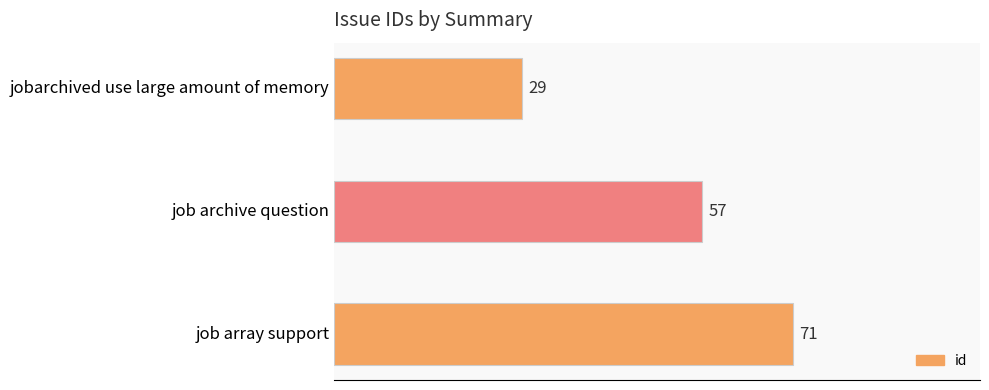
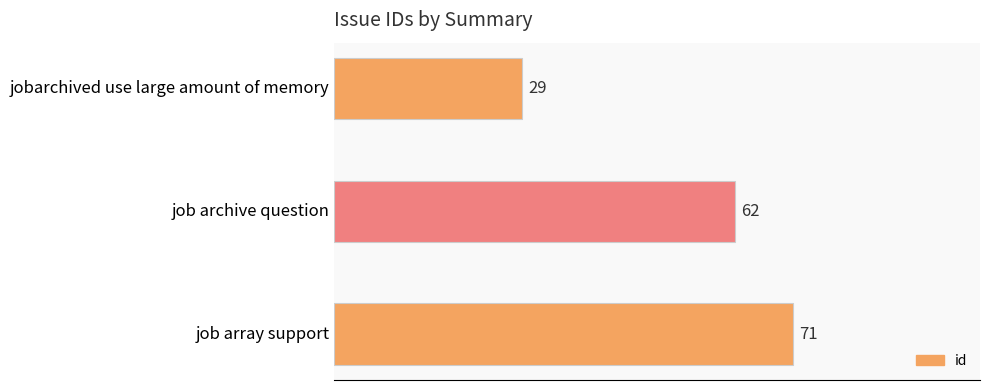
job archive question: 57 -> 62
